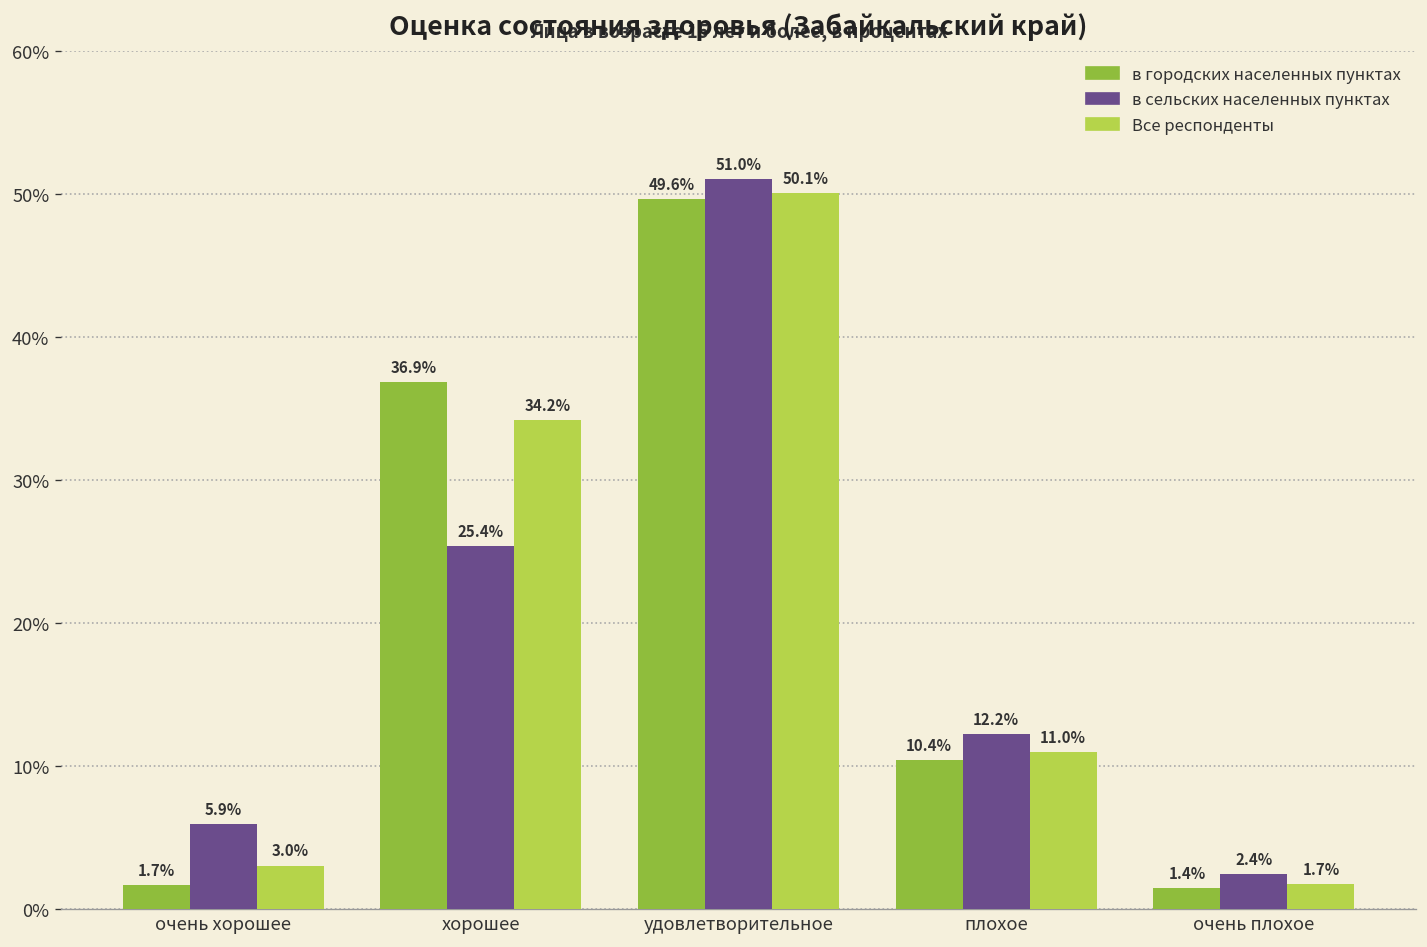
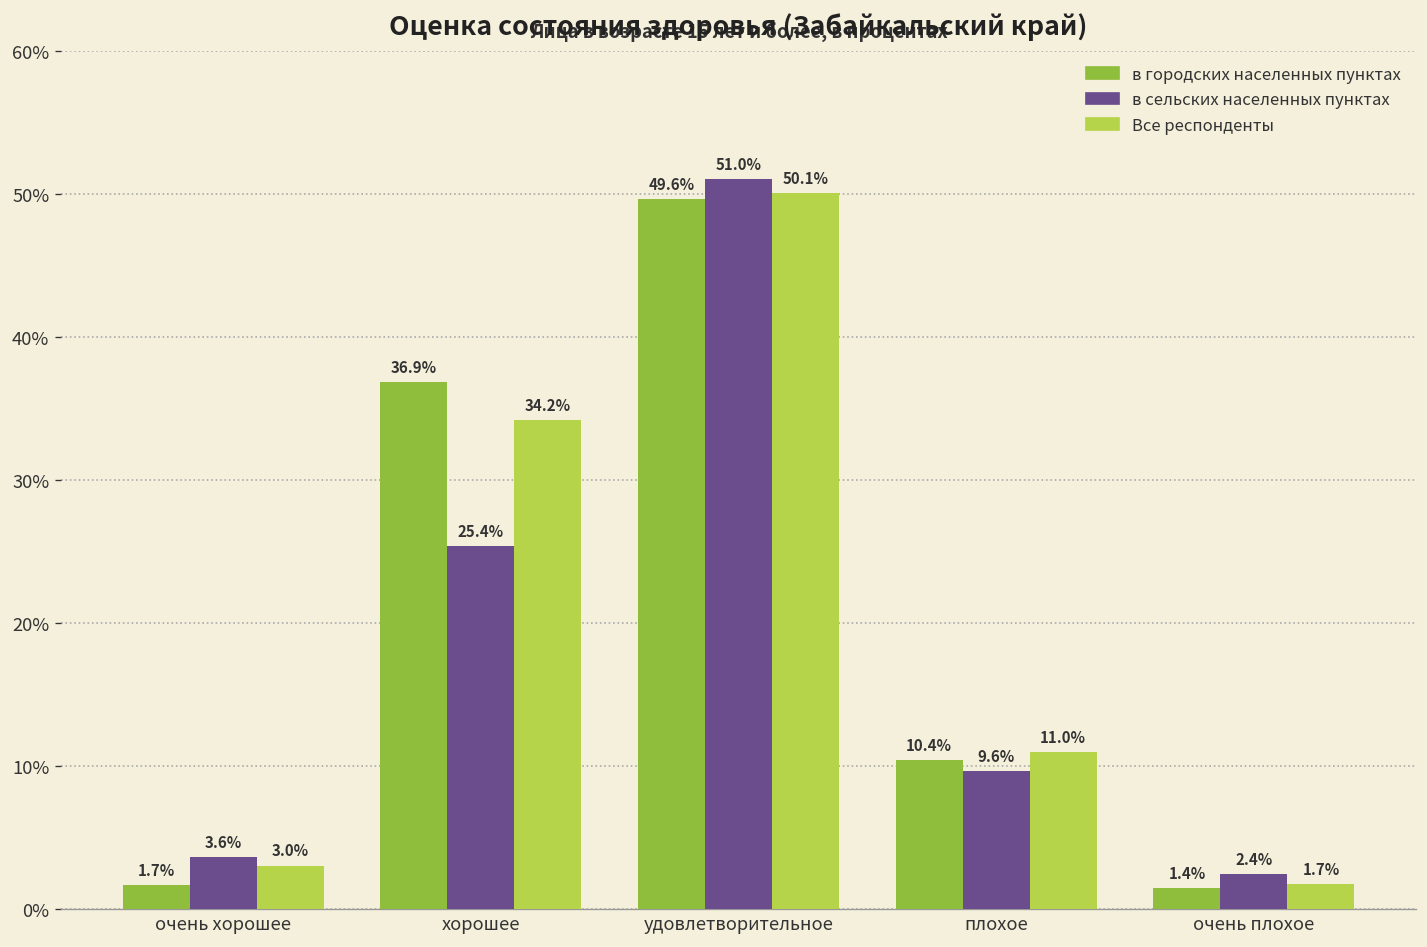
в сельских населенных пунктах, очень хорошее: 5.9% -> 3.6%
в сельских населенных пунктах, плохое: 12.2% -> 9.6%
